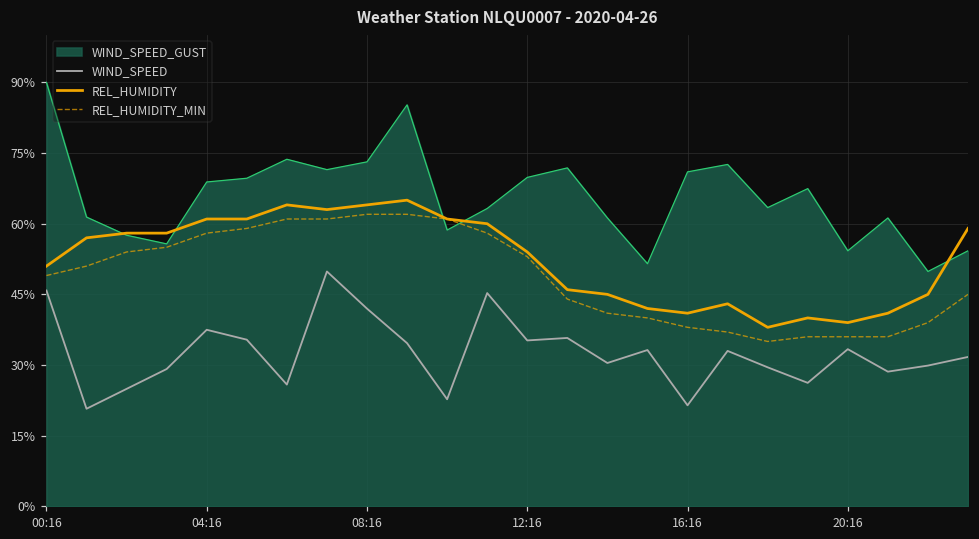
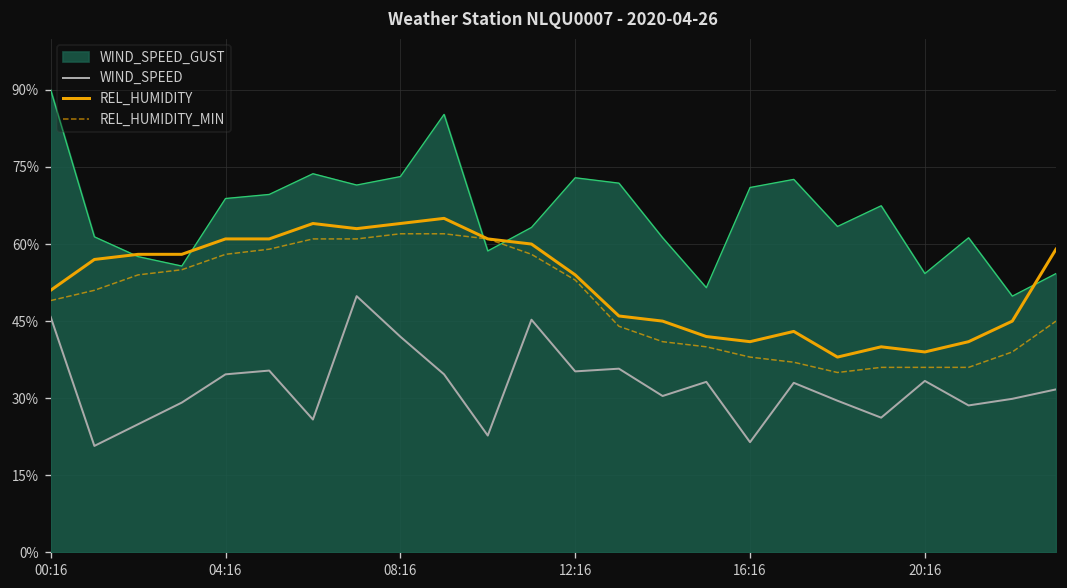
WIND_SPEED, 04:16: 37% -> 35%
WIND_SPEED_GUST, 12:16: 70% -> 73%
